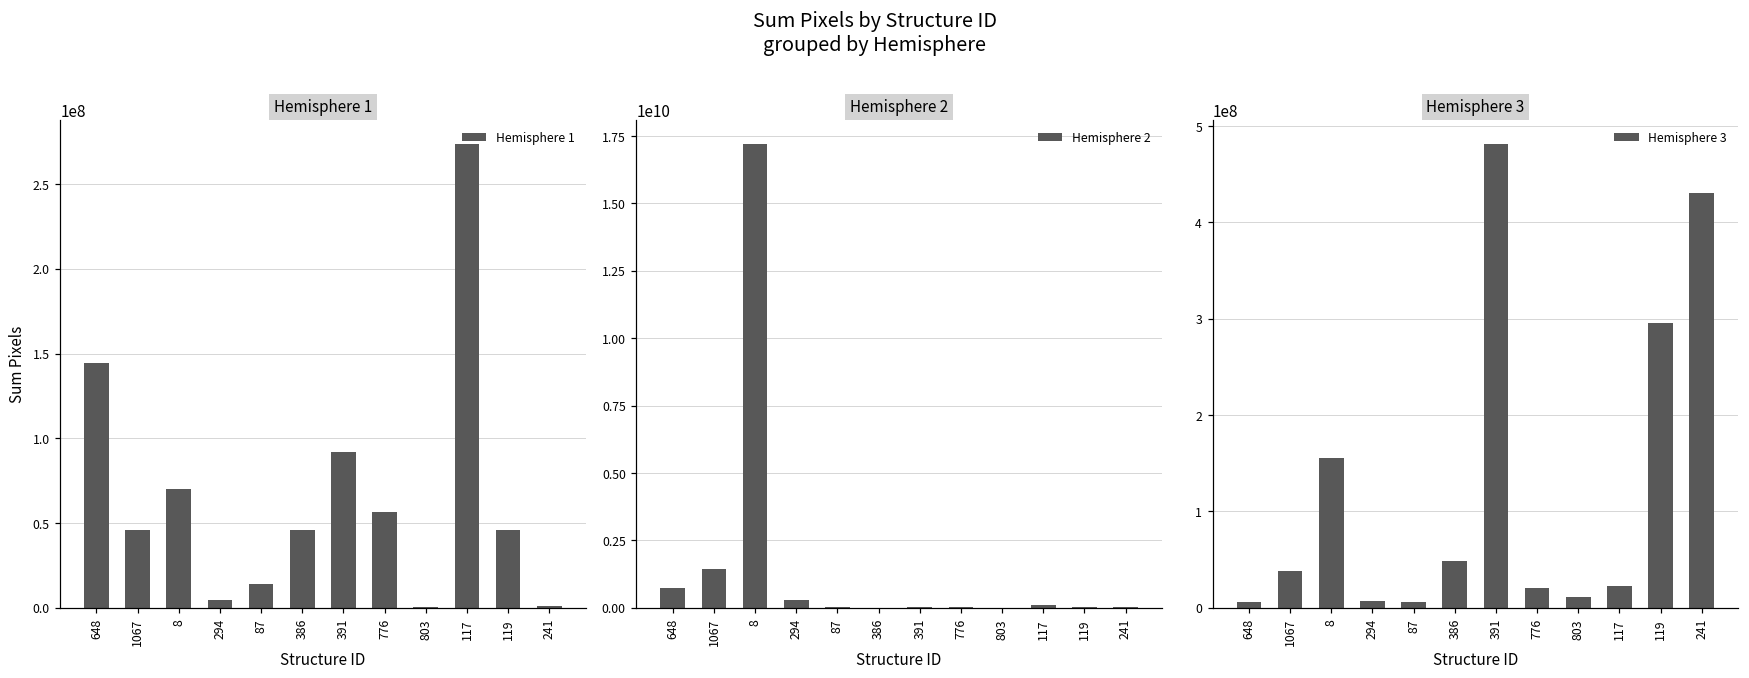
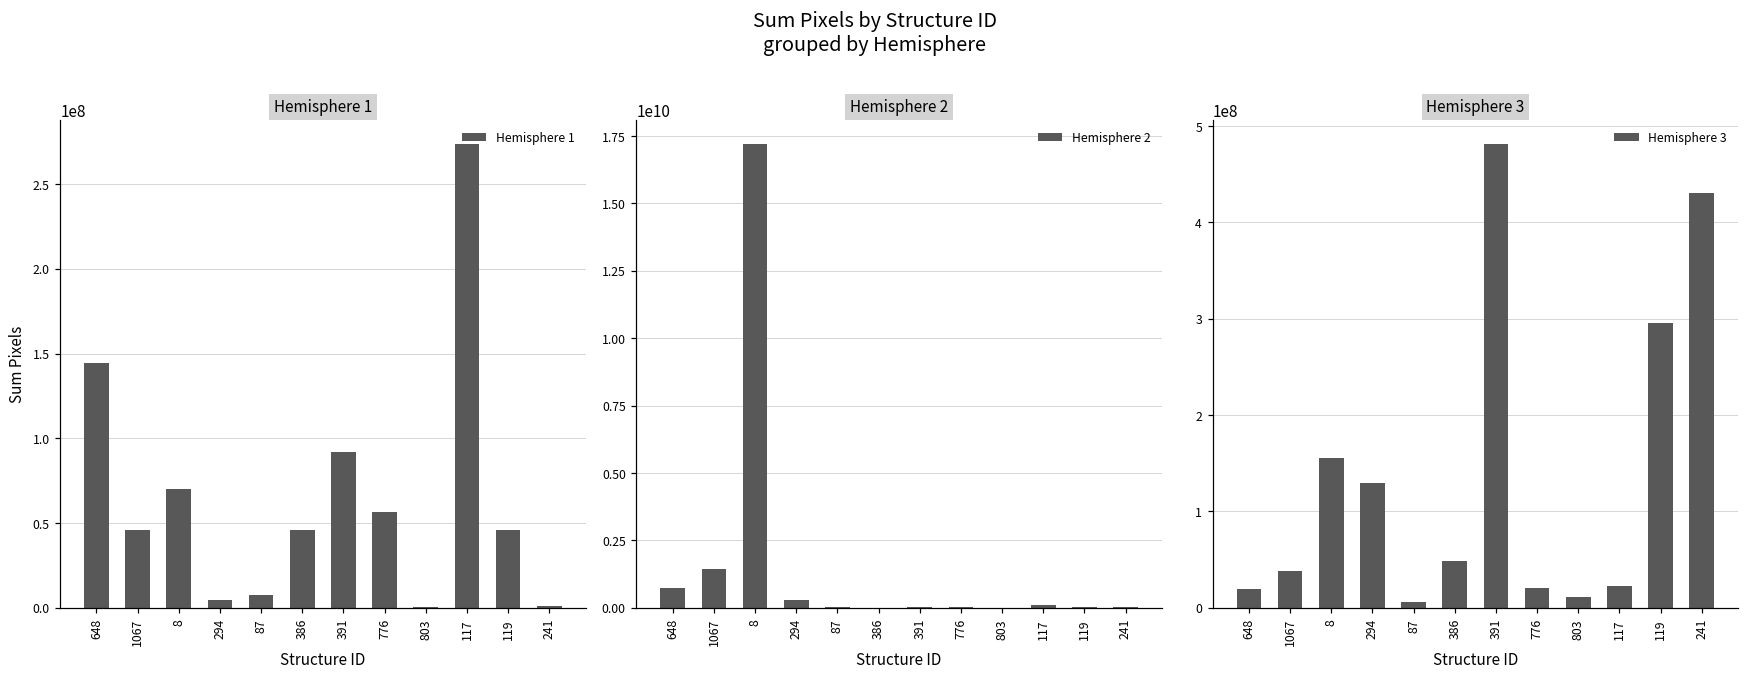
Hemisphere 1, 87: 14000000 -> 8000000
Hemisphere 3, 648: 10000000 -> 20000000
Hemisphere 3, 294: 10000000 -> 130000000
